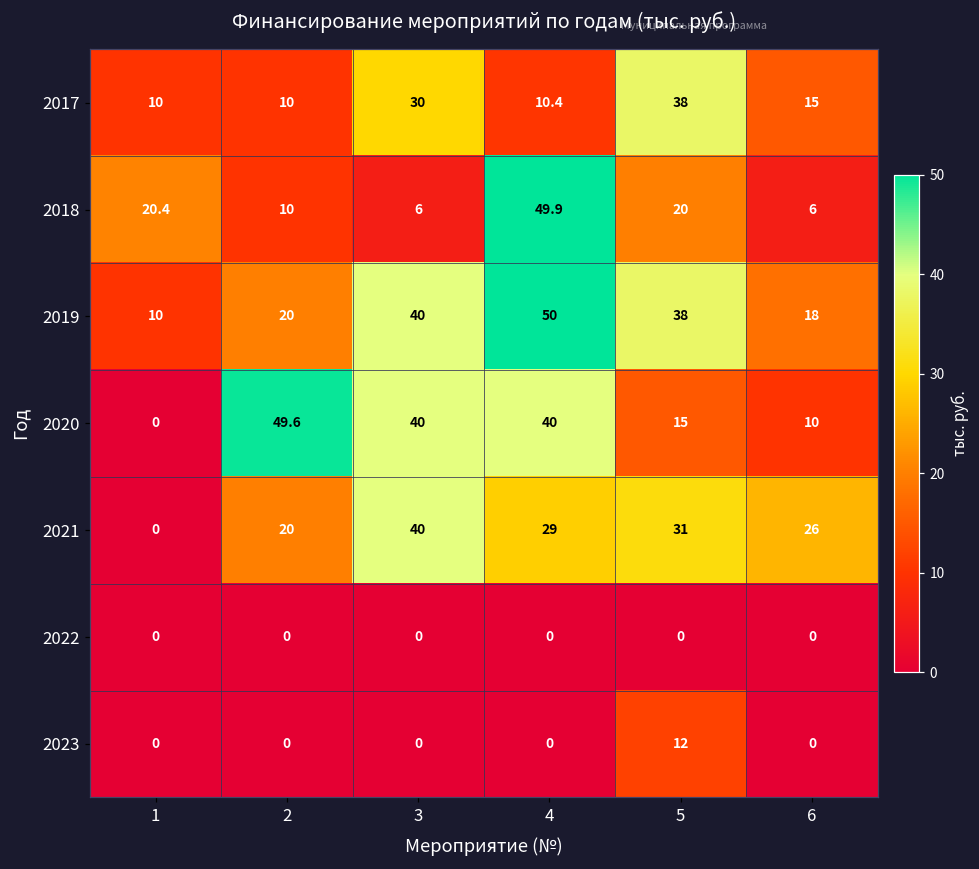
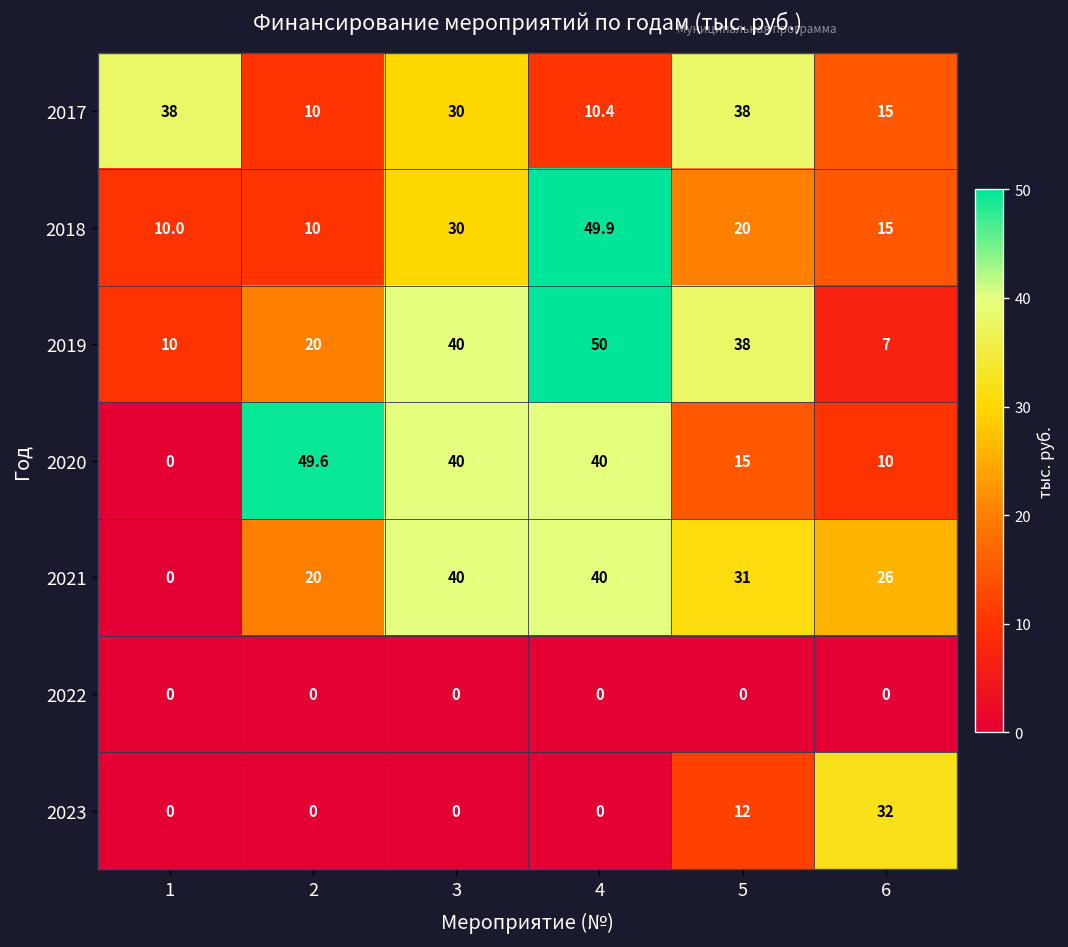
2017, 1: 10 -> 38
2018, 1: 20.4 -> 10.0
2018, 3: 6 -> 30
2018, 6: 6 -> 15
2019, 6: 18 -> 7
2021, 4: 29 -> 40
2023, 6: 0 -> 32
